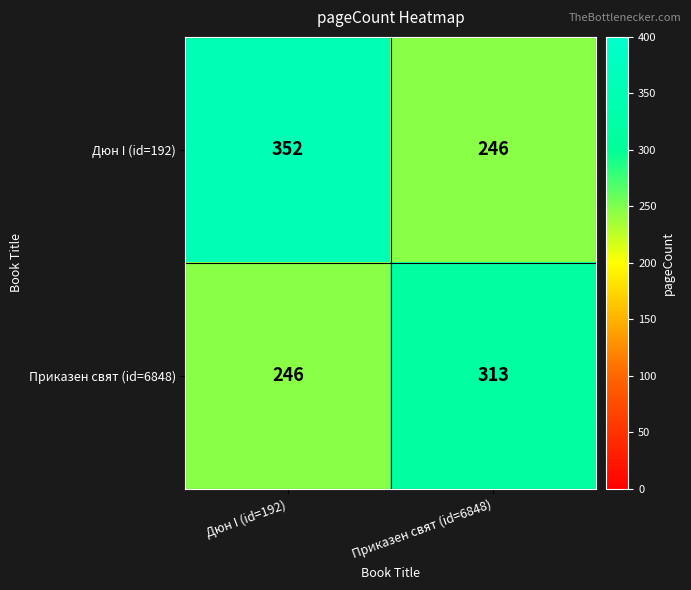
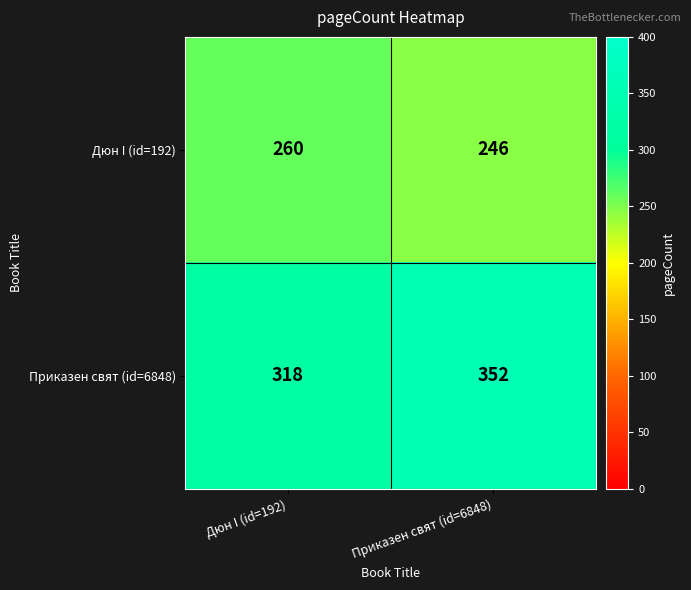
Дюн I (id=192), Дюн I (id=192): 352 -> 260
Приказен свят (id=6848), Дюн I (id=192): 246 -> 318
Приказен свят (id=6848), Приказен свят (id=6848): 313 -> 352
